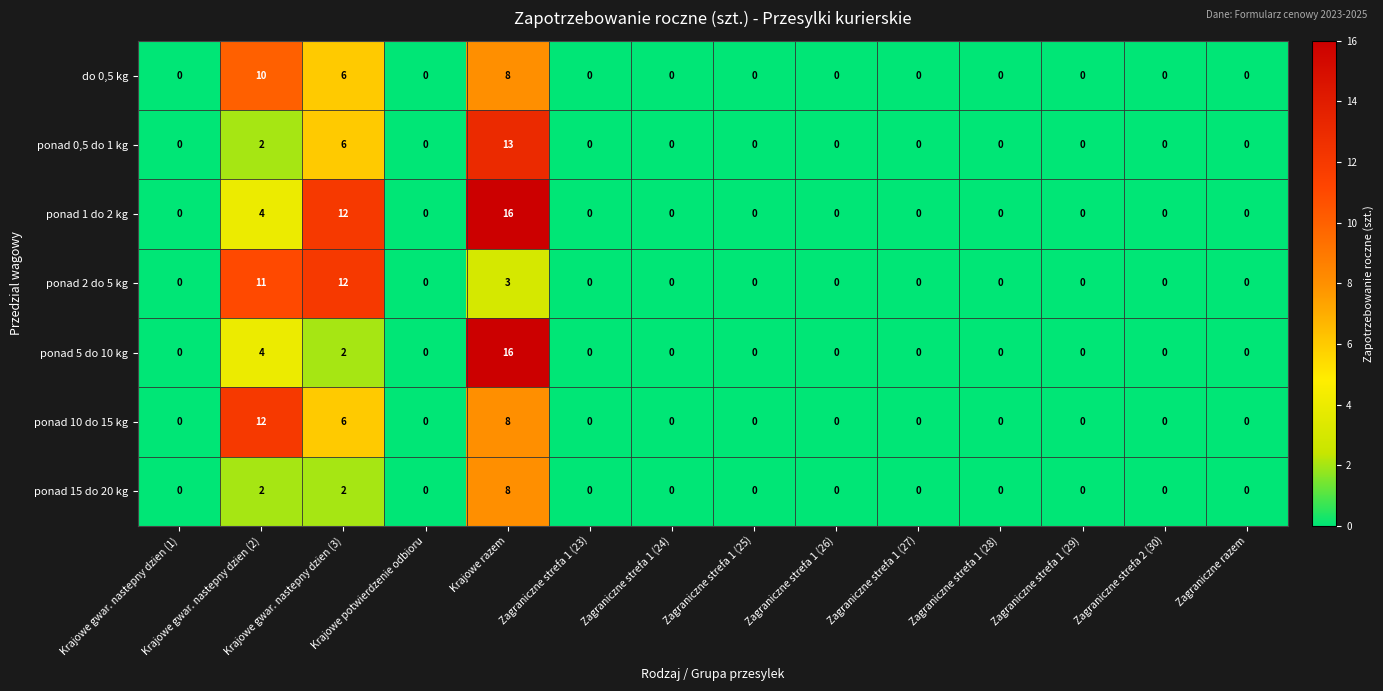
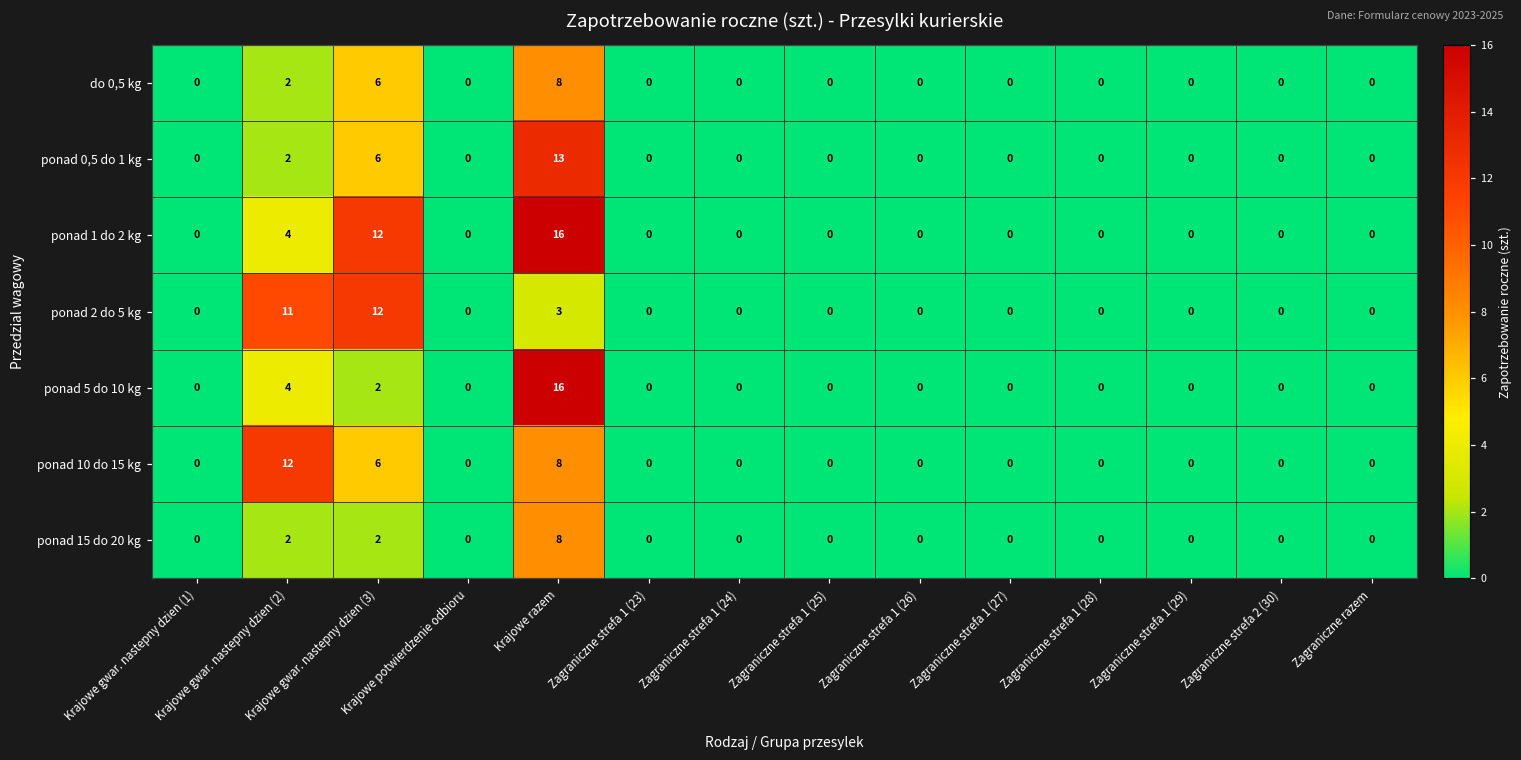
do 0,5 kg, Krajowe gwar. nastepny dzien (2): 10 -> 2
